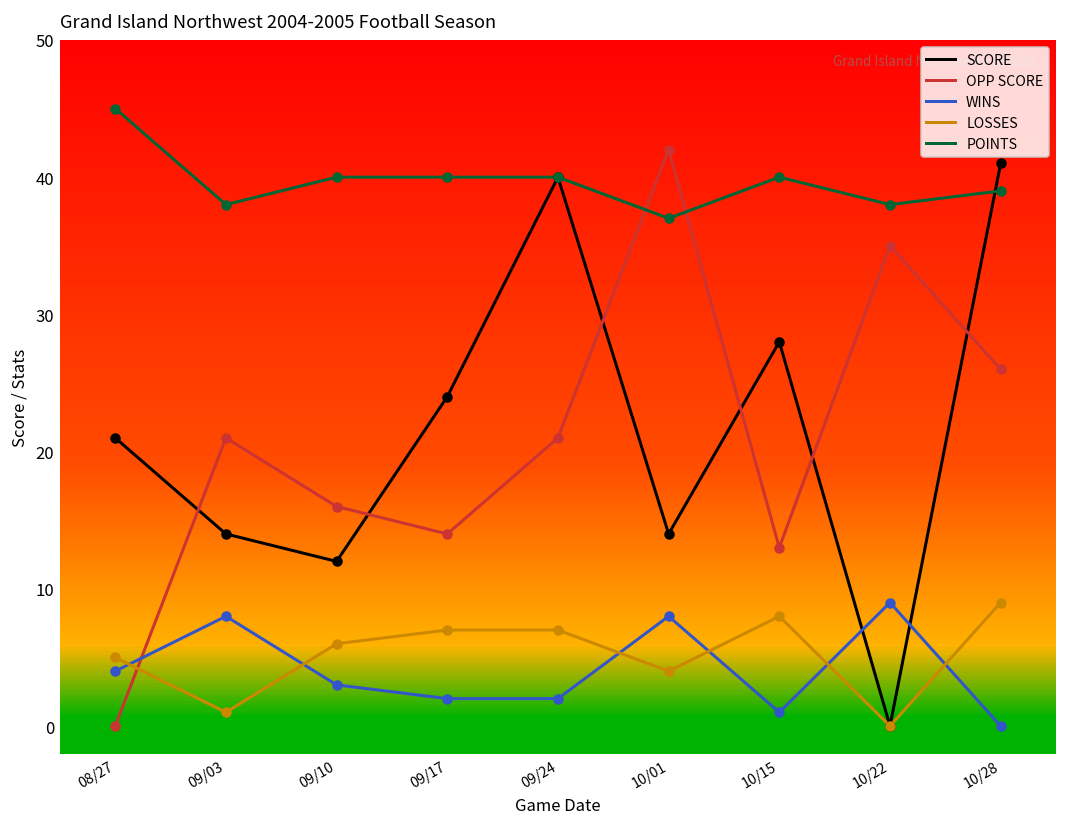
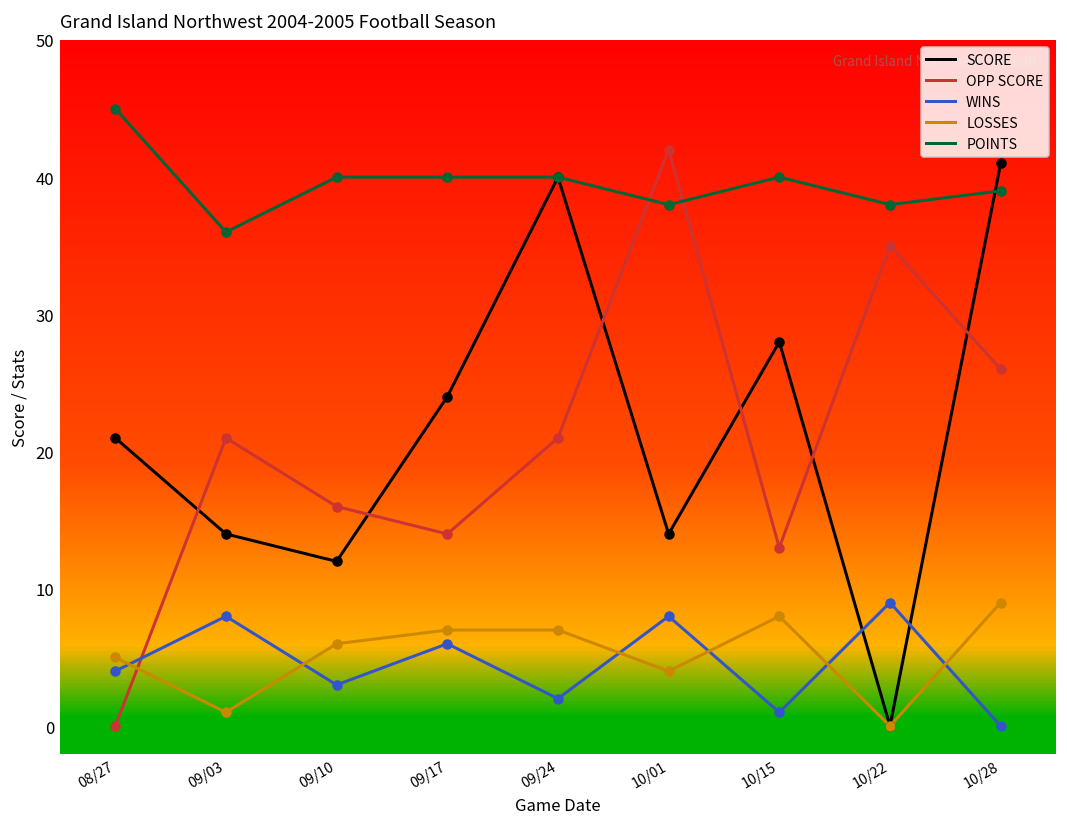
POINTS, 09/03: 38 -> 36
WINS, 09/17: 2 -> 6
POINTS, 10/01: 37 -> 38
